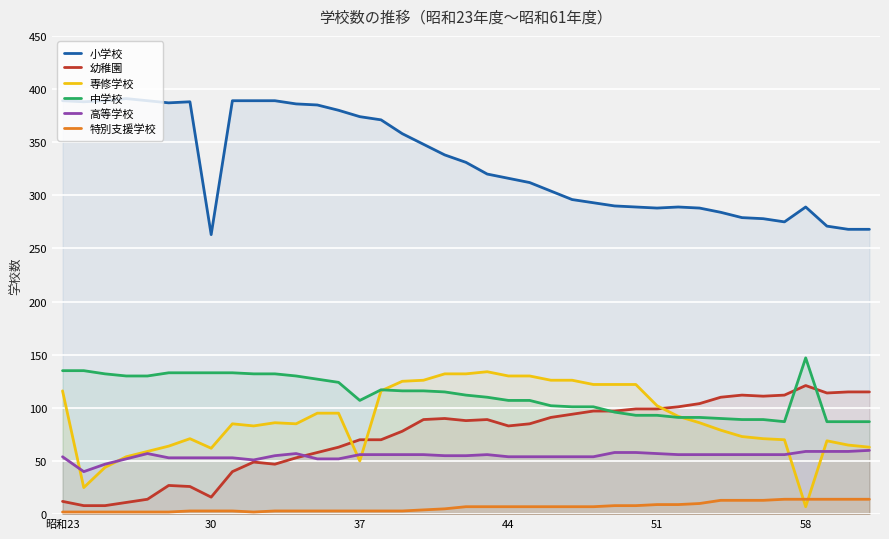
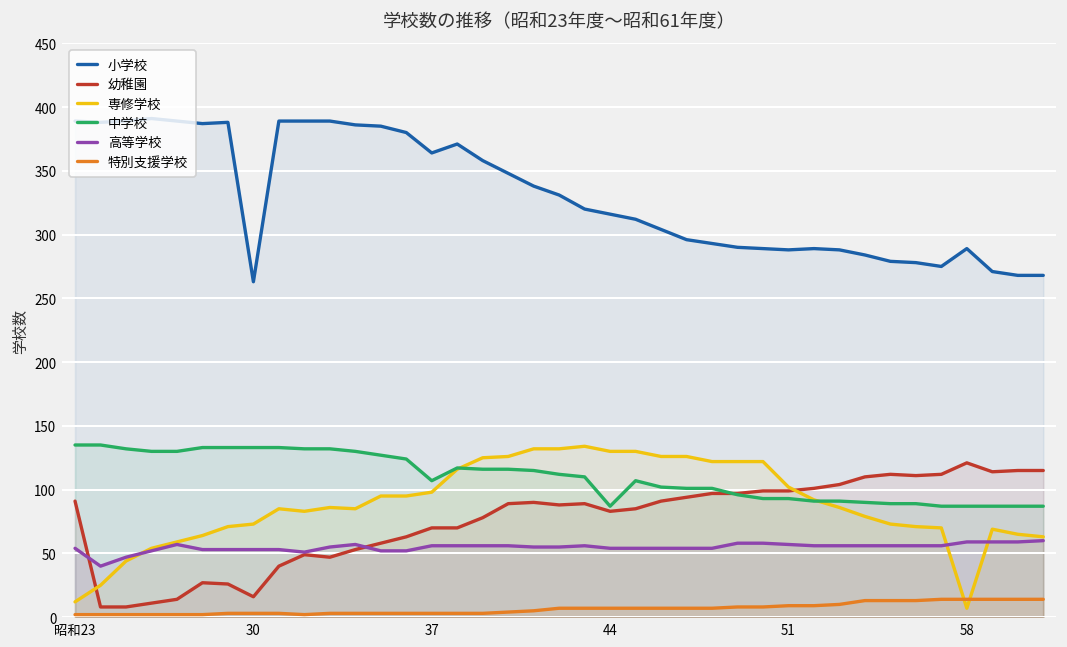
幼稚園, 昭和23: 12 -> 91
専修学校, 昭和23: 116 -> 12
専修学校, 30: 62 -> 73
小学校, 37: 374 -> 364
専修学校, 37: 50 -> 98
中学校, 44: 107 -> 87
中学校, 58: 147 -> 87
